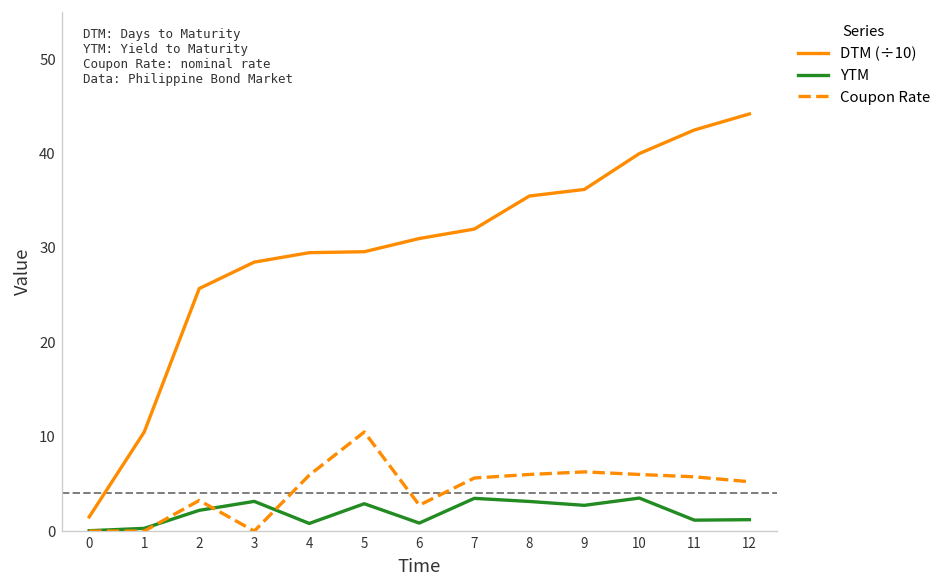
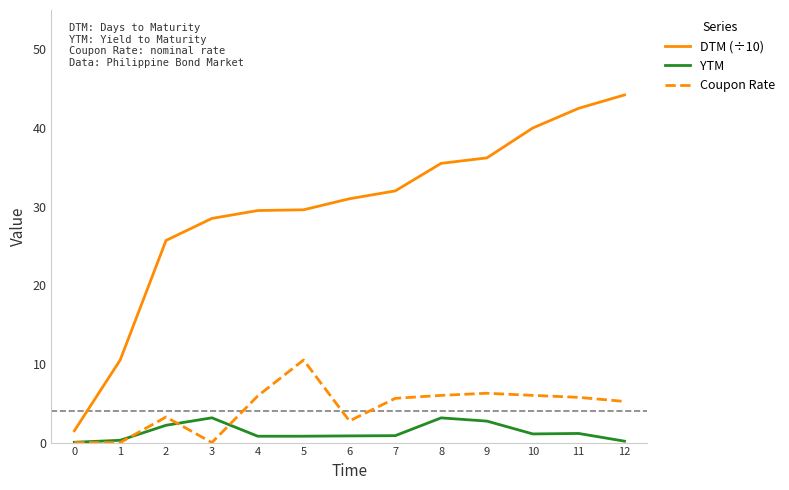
YTM, 5: 3 -> 1
YTM, 7: 3 -> 1
YTM, 10: 4 -> 1
YTM, 12: 1 -> 0
